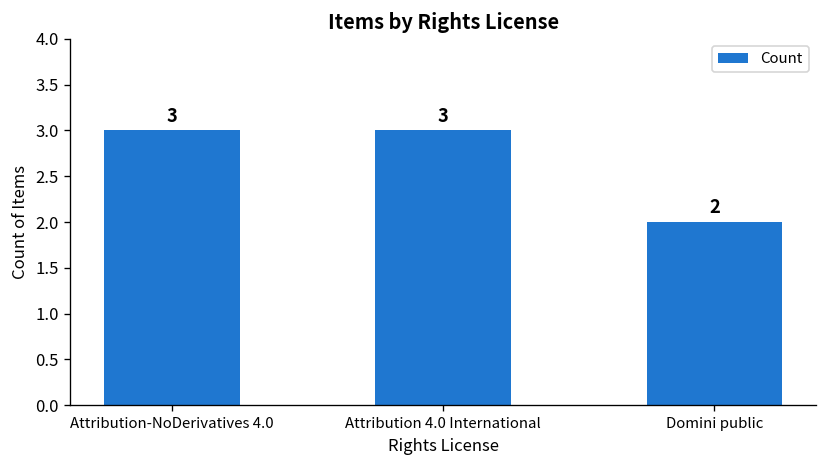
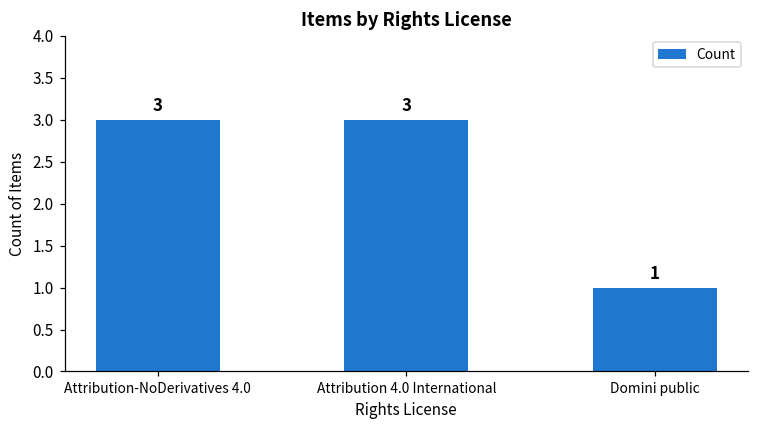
Domini public: 2 -> 1
